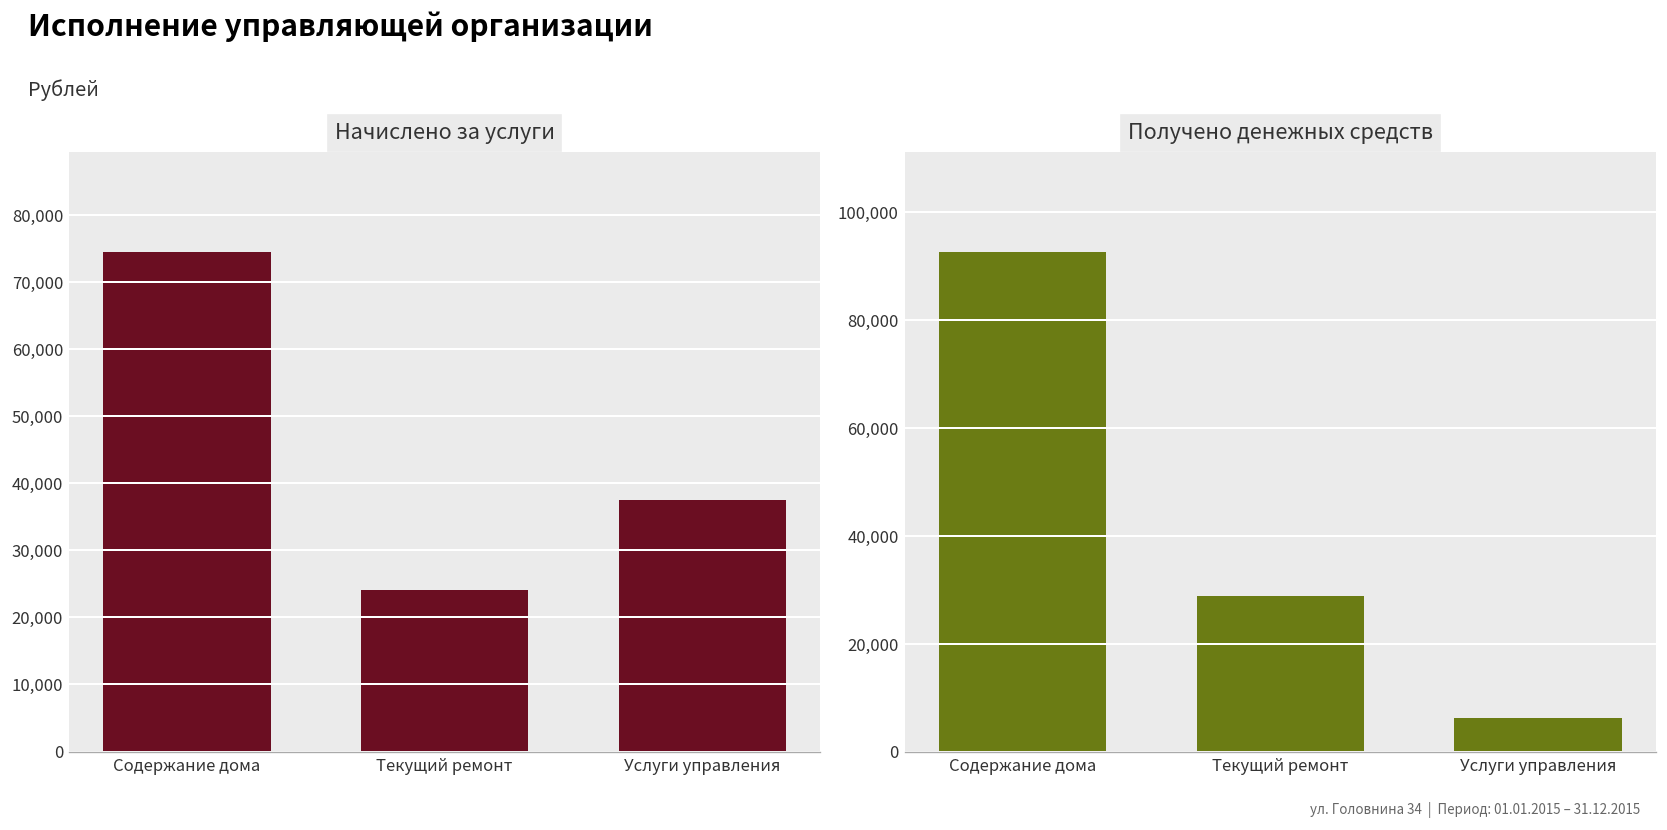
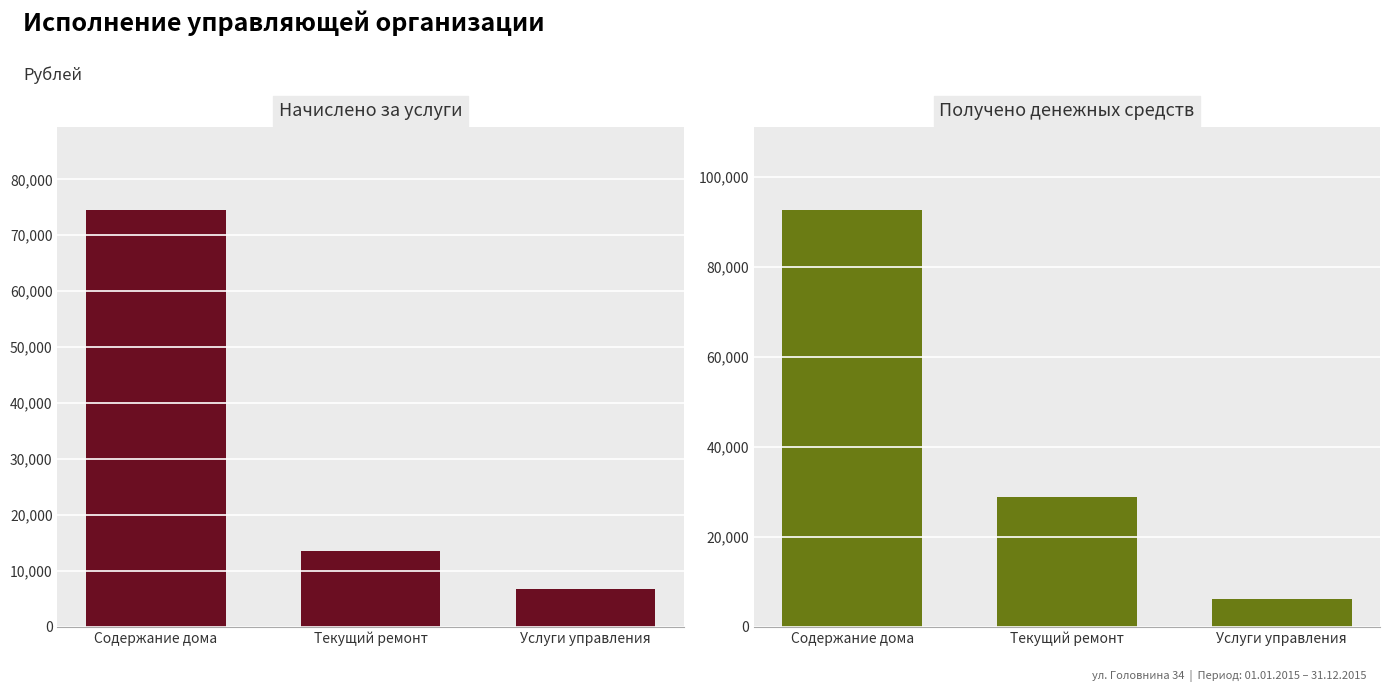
Начислено за услуги, Текущий ремонт: 24,000 -> 14,000
Начислено за услуги, Услуги управления: 38,000 -> 7,000
